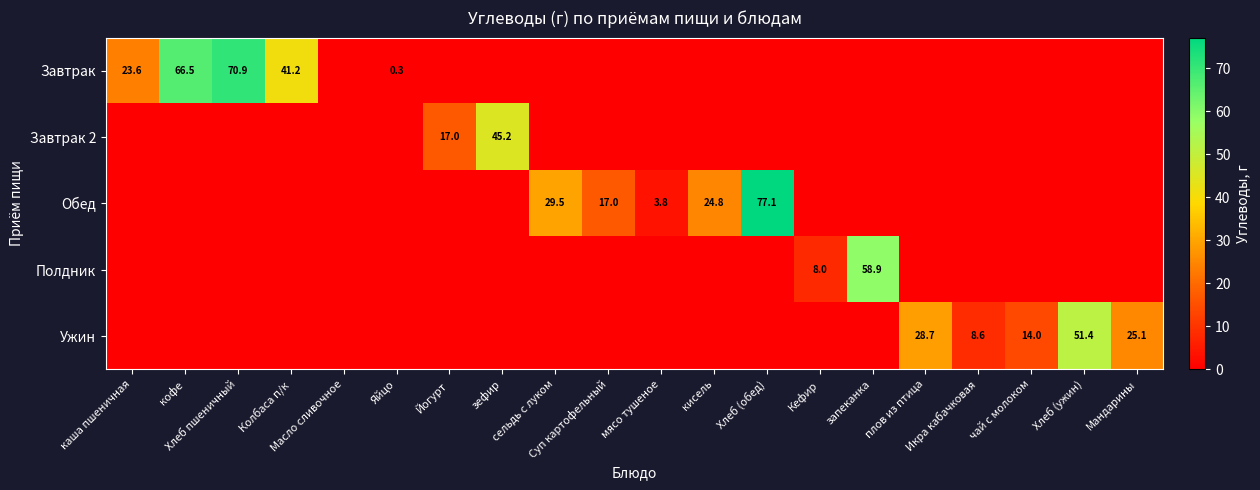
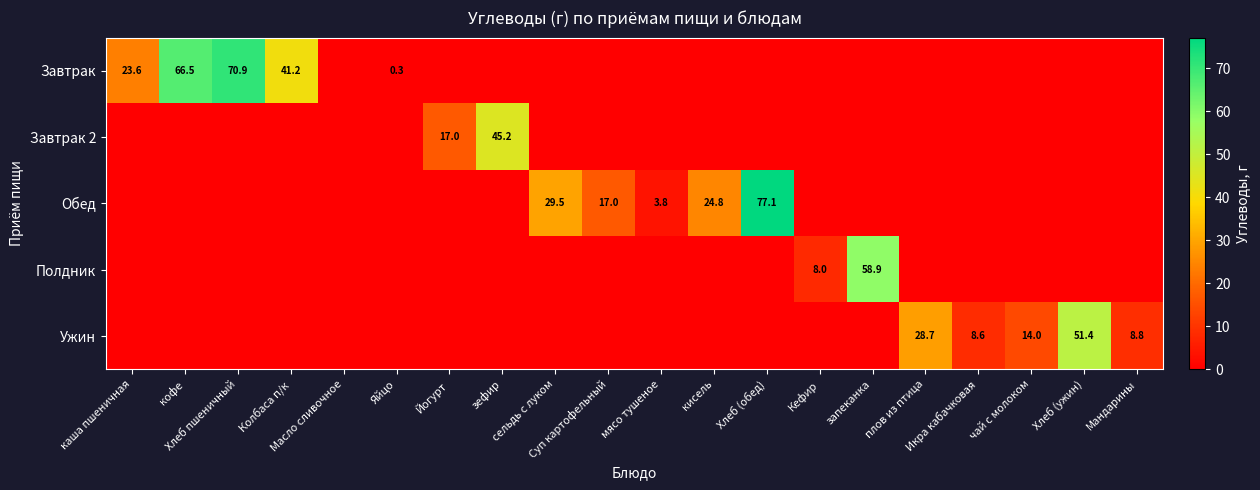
Ужин, Мандарины: 25.1 -> 8.8
